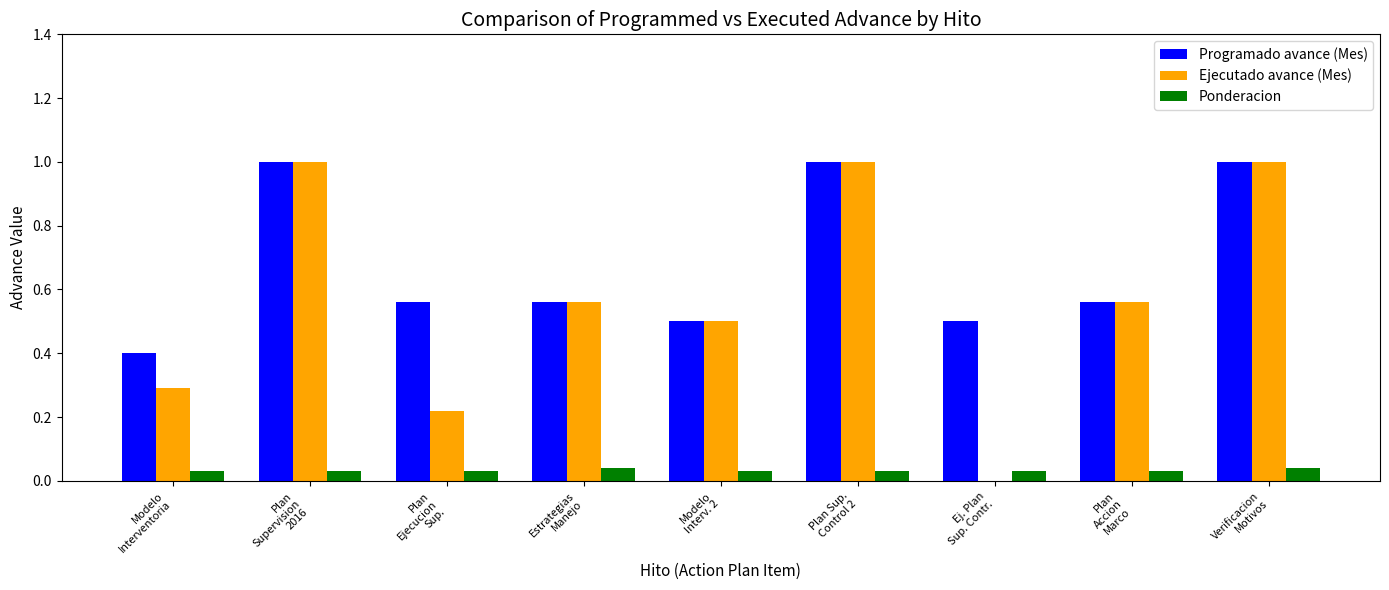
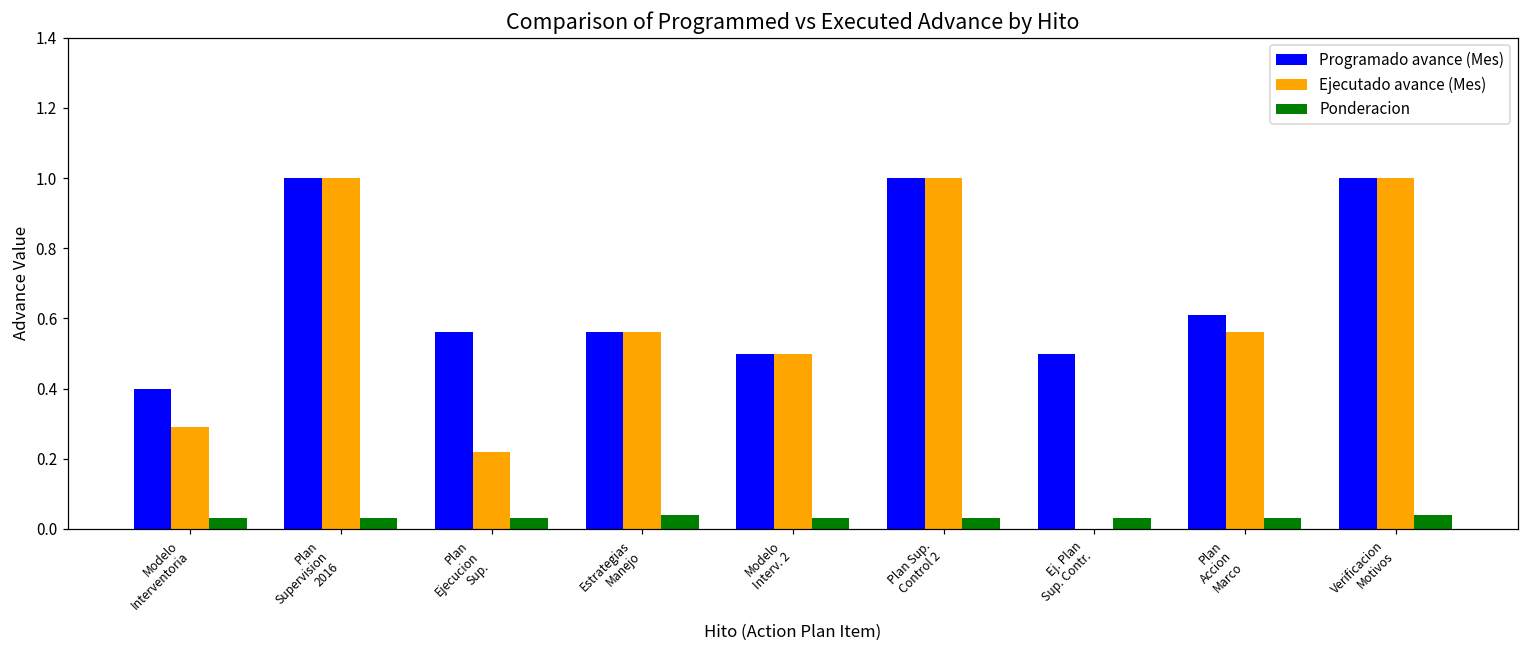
Programado avance (Mes), Plan Accion Marco: 0.56 -> 0.61
